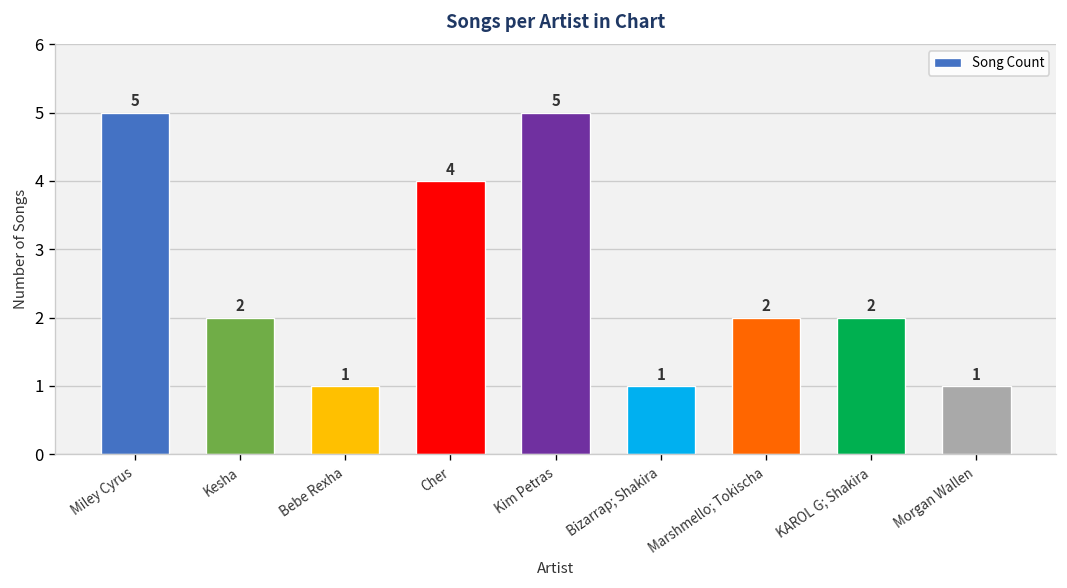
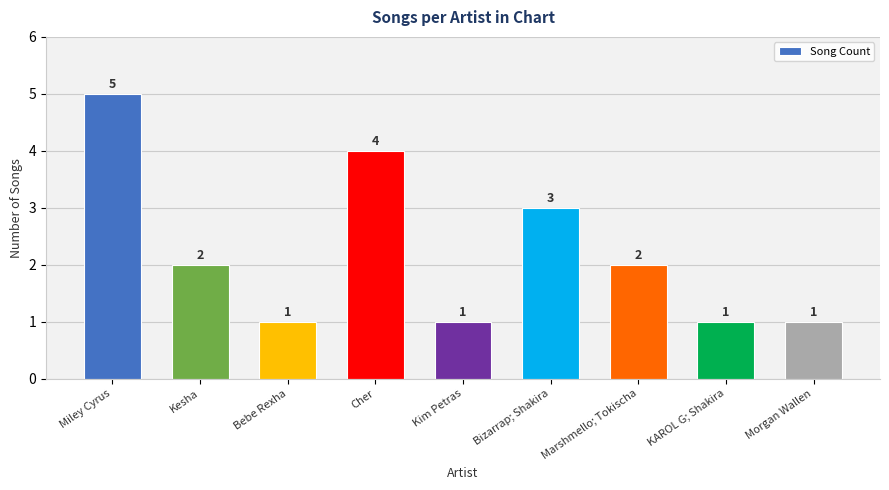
Kim Petras: 5 -> 1
Bizarrap; Shakira: 1 -> 3
KAROL G; Shakira: 2 -> 1
